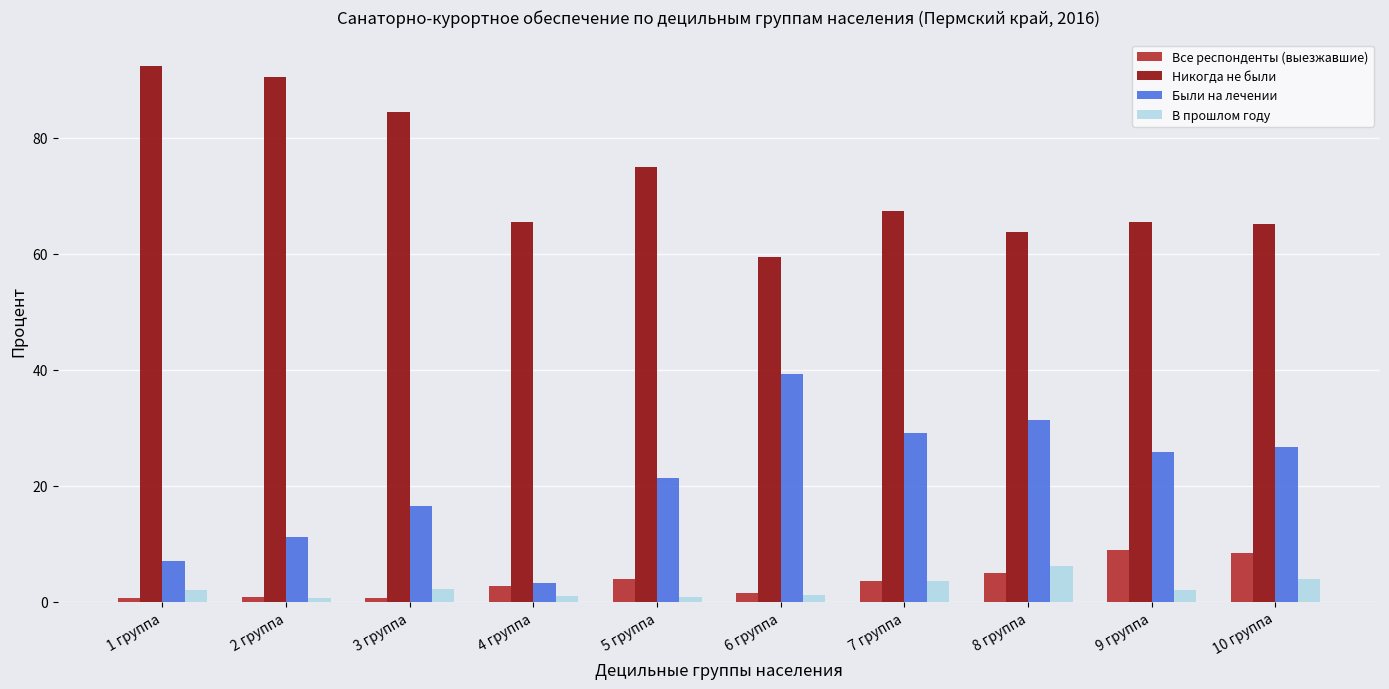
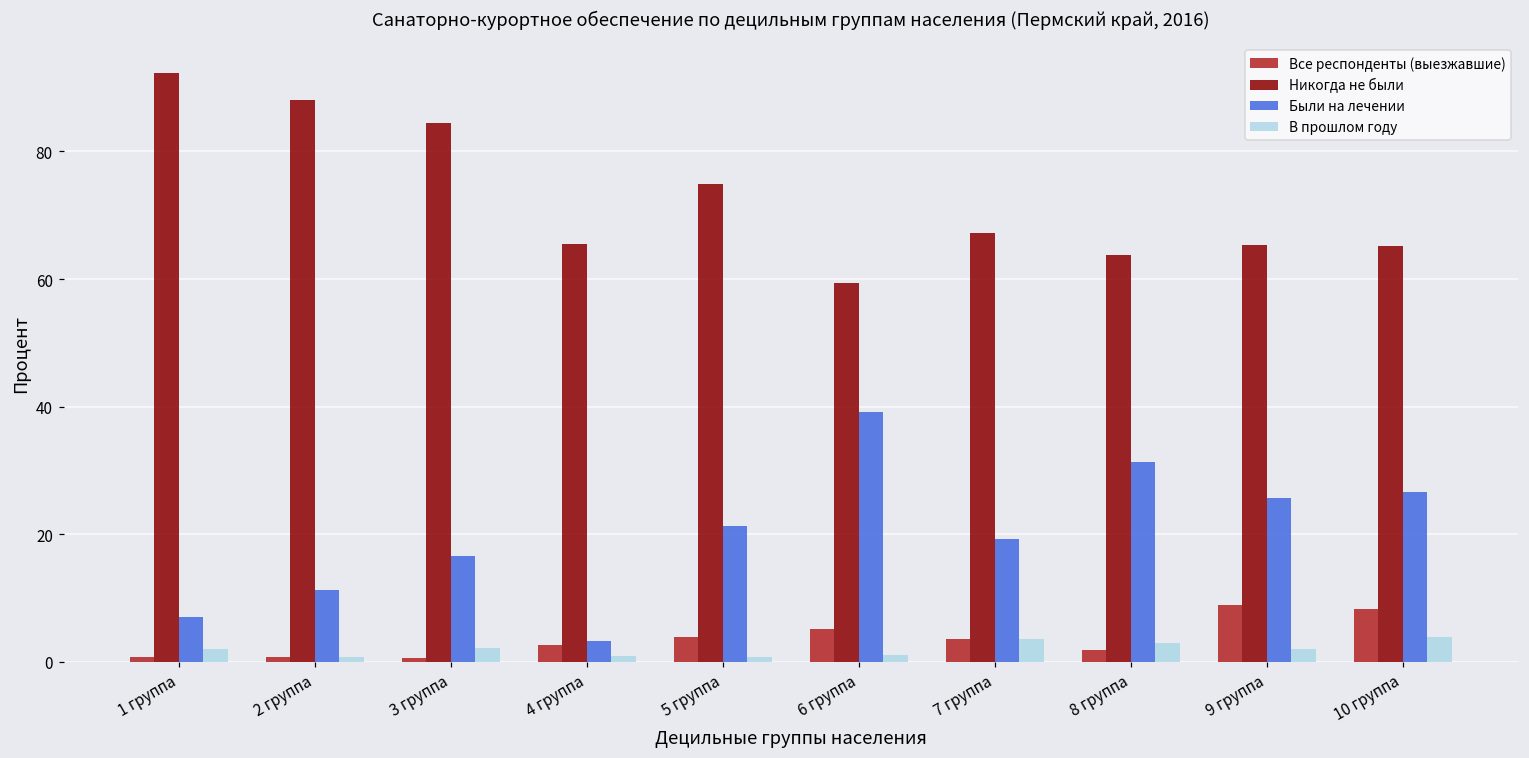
Никогда не были, 2 группа: 91 -> 88
Все респонденты (выезжавшие), 6 группа: 1 -> 5
Были на лечении, 7 группа: 29 -> 19
Все респонденты (выезжавшие), 8 группа: 5 -> 2
В прошлом году, 8 группа: 6 -> 3
